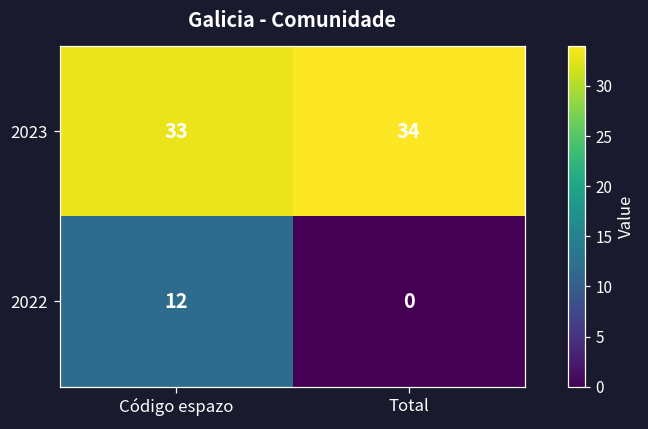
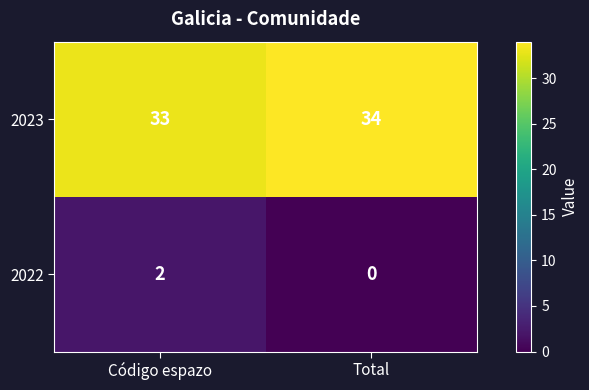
2022, Código espazo: 12 -> 2
